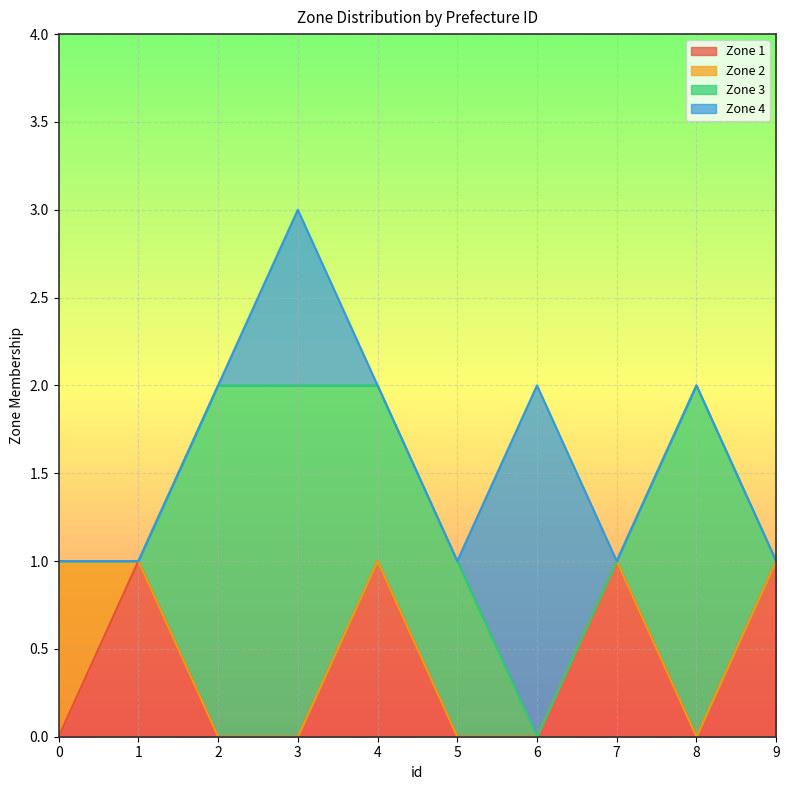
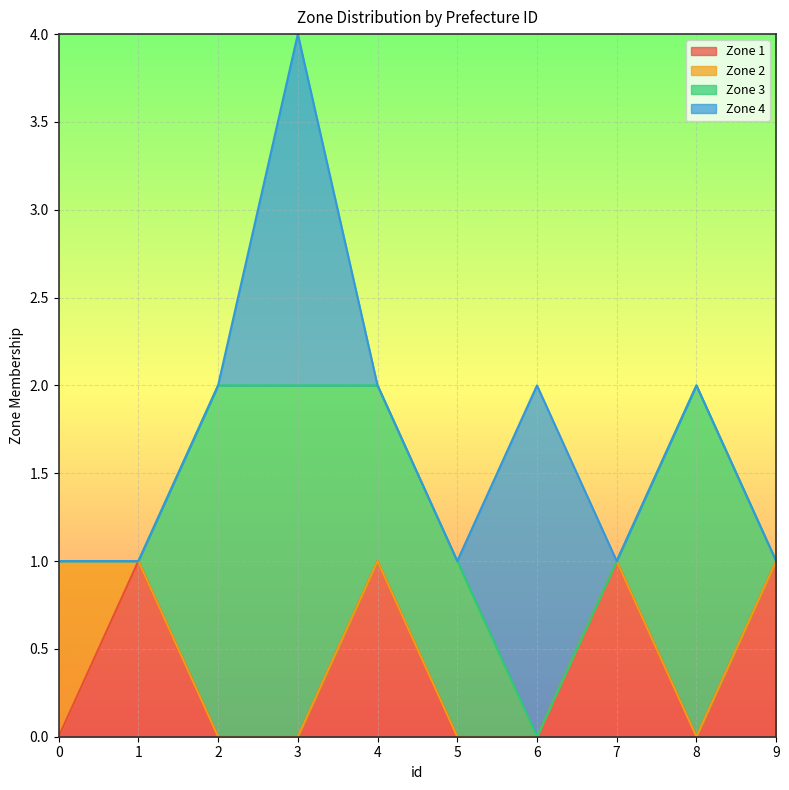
Zone 4, 3: 1 -> 2
